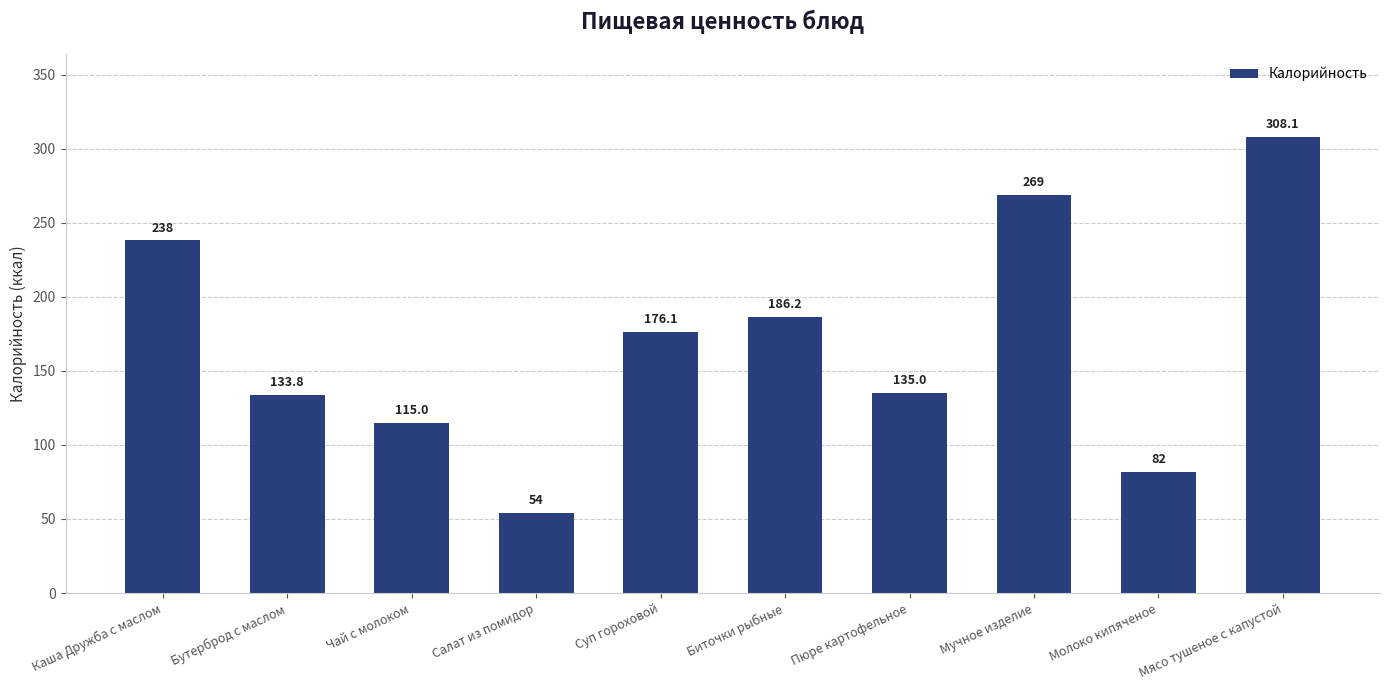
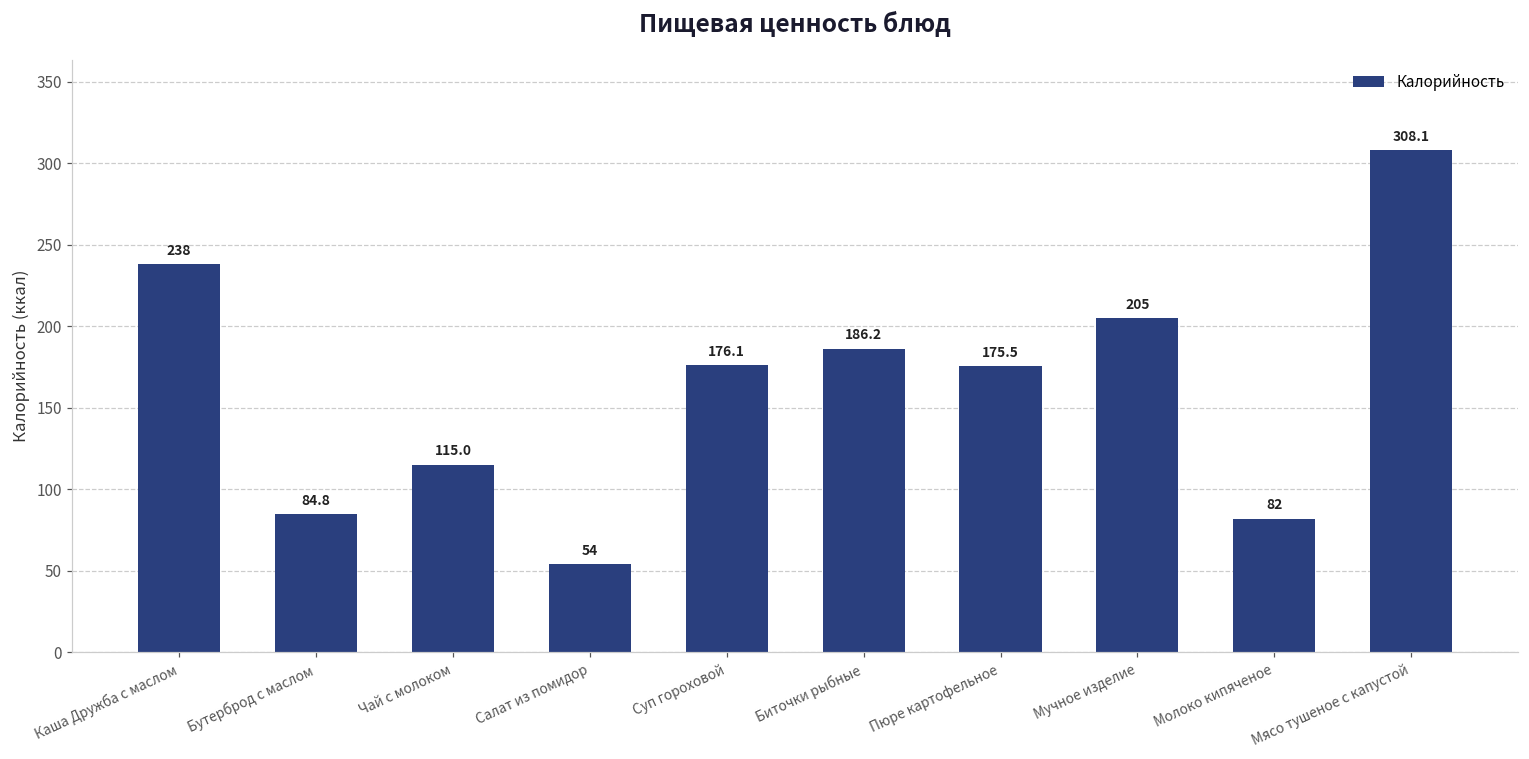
Бутерброд с маслом: 133.8 -> 84.8
Пюре картофельное: 135.0 -> 175.5
Мучное изделие: 269 -> 205
